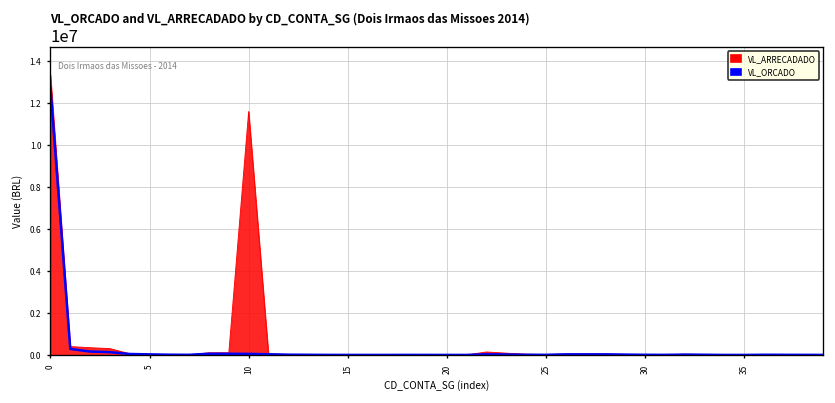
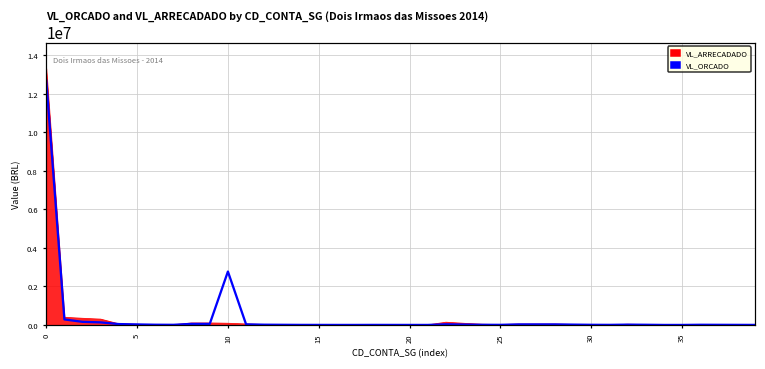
VL_ARRECADADO, 10: 11600000 -> 100000
VL_ORCADO, 10: 100000 -> 2800000
